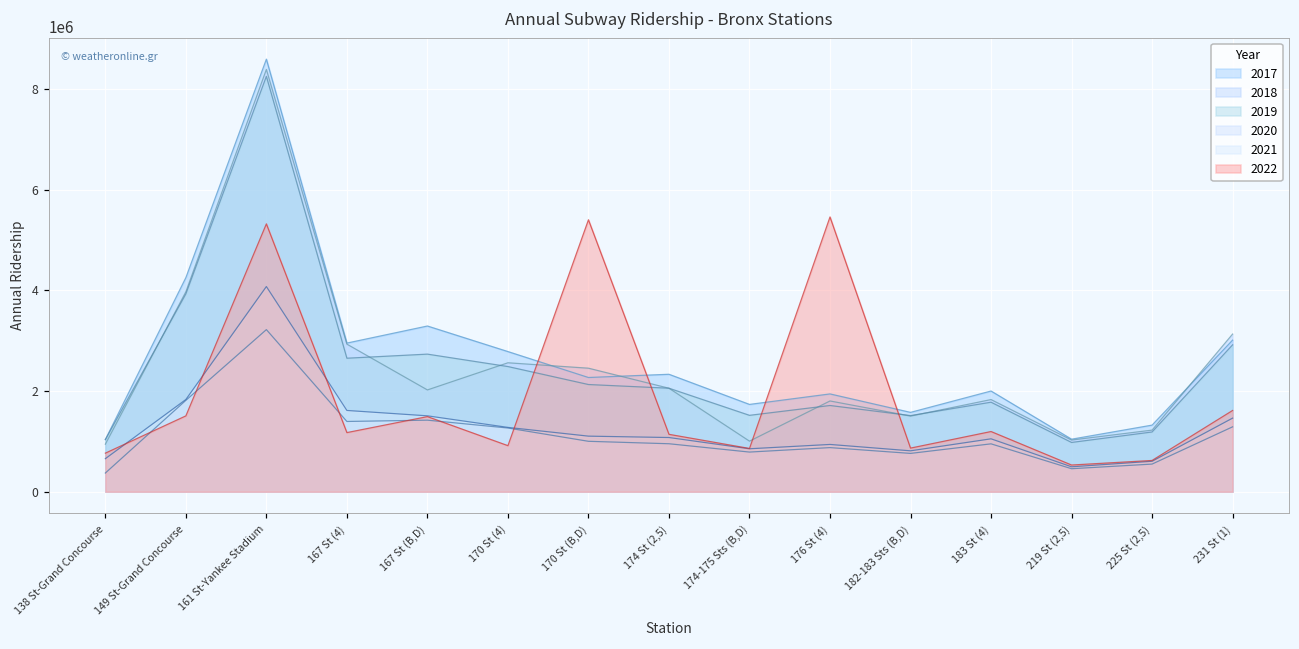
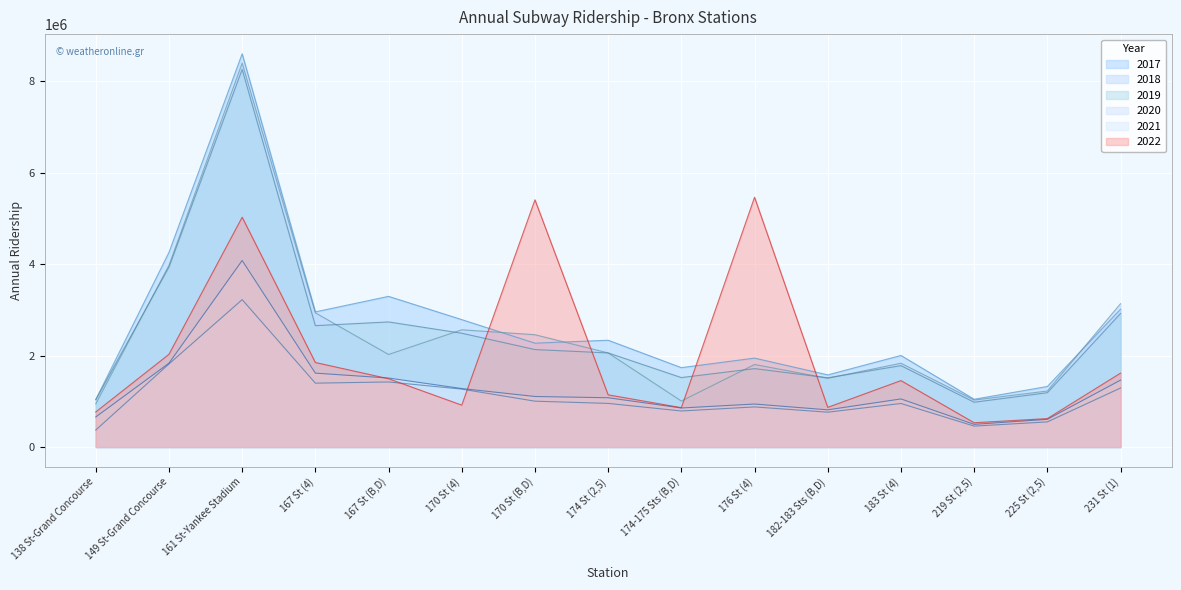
2022, 149 St-Grand Concourse: 1500000 -> 2000000
2022, 161 St-Yankee Stadium: 5300000 -> 5000000
2022, 167 St (4): 1200000 -> 1800000
2022, 183 St (4): 1200000 -> 1500000
